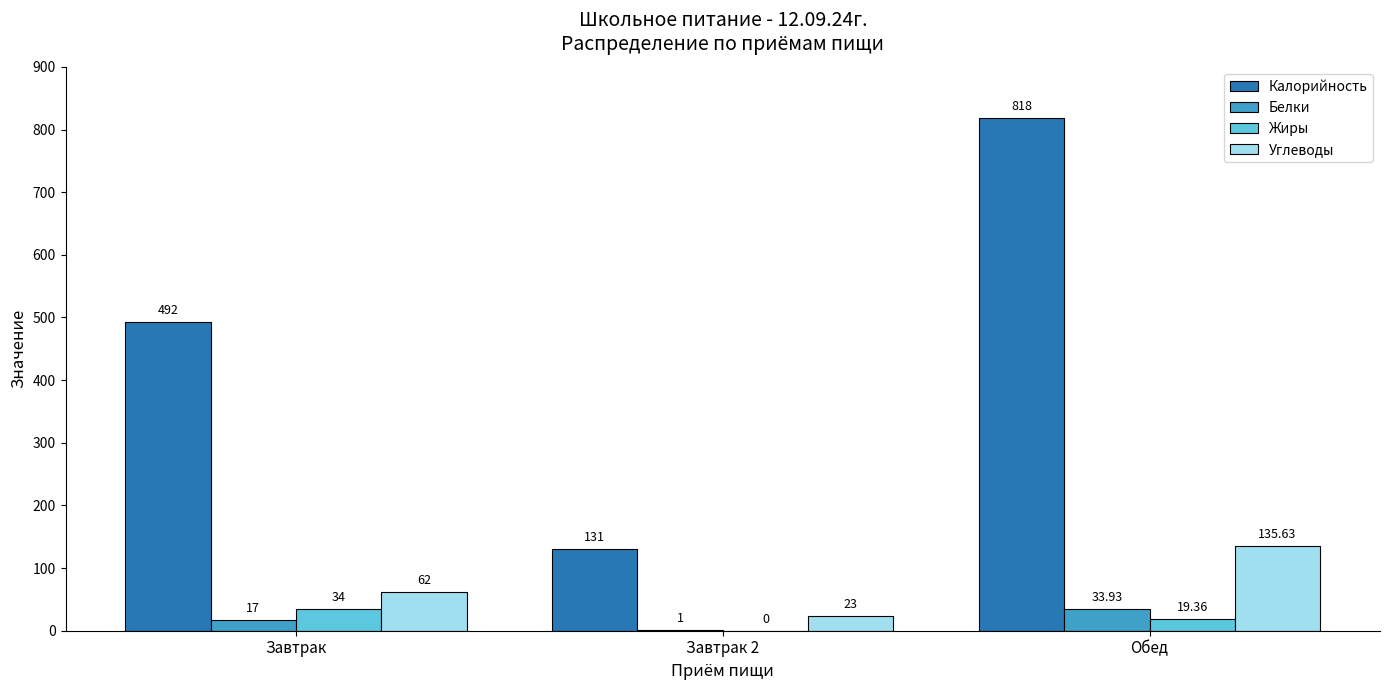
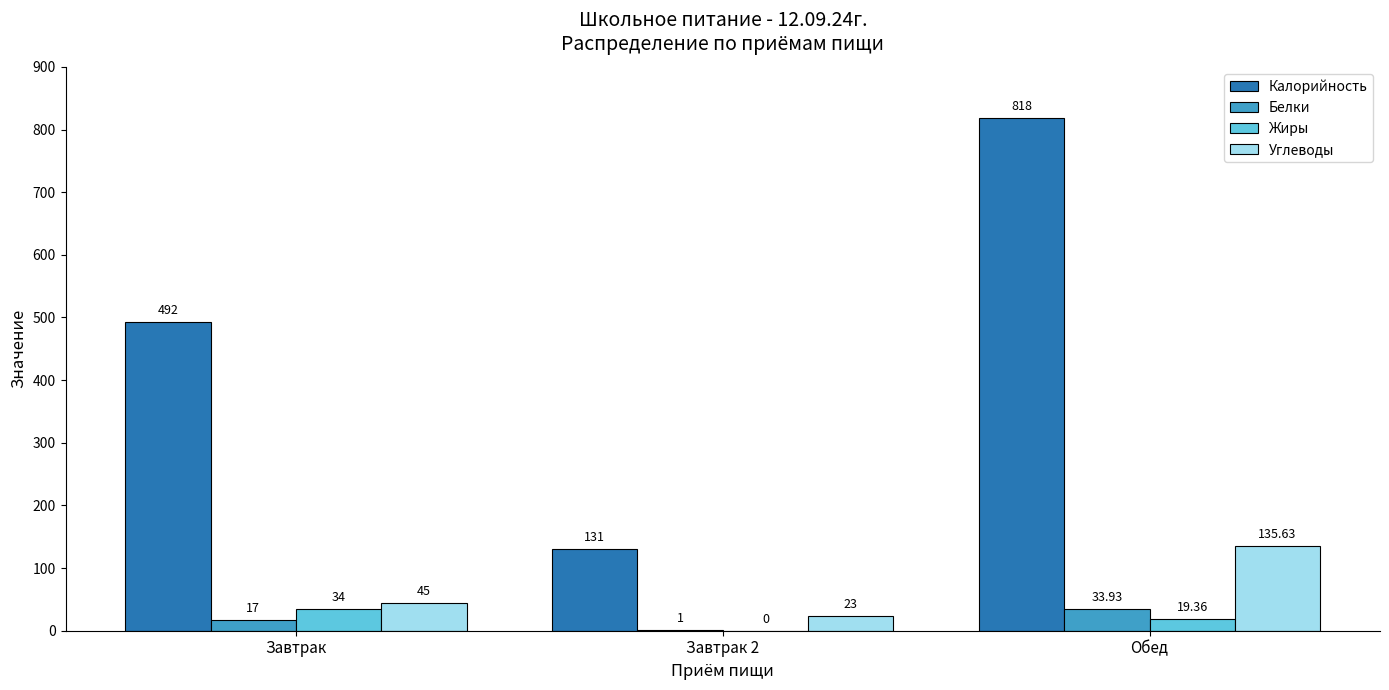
Углеводы, Завтрак: 62 -> 45
